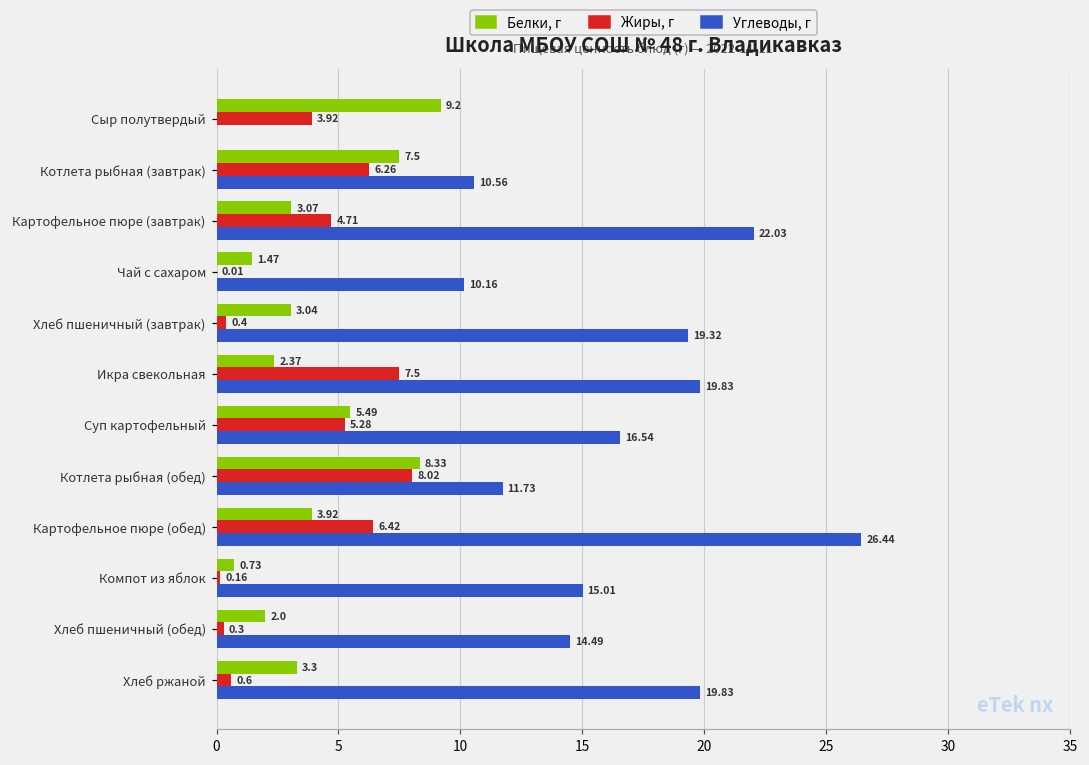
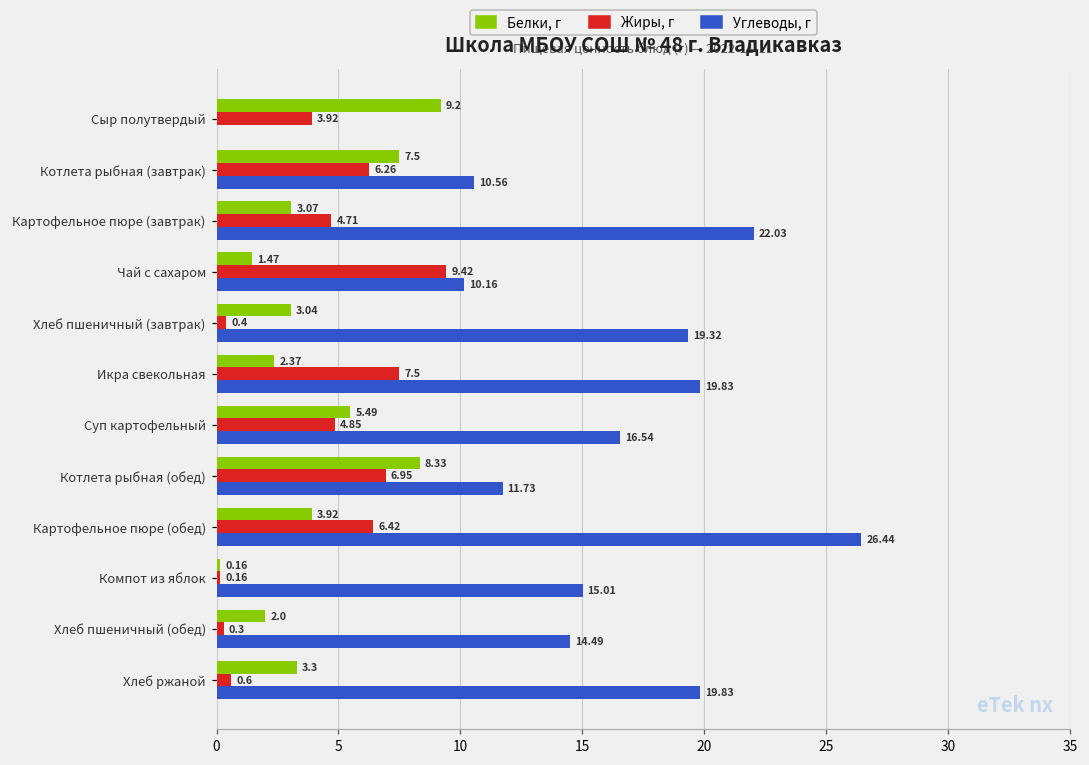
Жиры, г, Чай с сахаром: 0.01 -> 9.42
Жиры, г, Суп картофельный: 5.28 -> 4.85
Жиры, г, Котлета рыбная (обед): 8.02 -> 6.95
Белки, г, Компот из яблок: 0.73 -> 0.16
